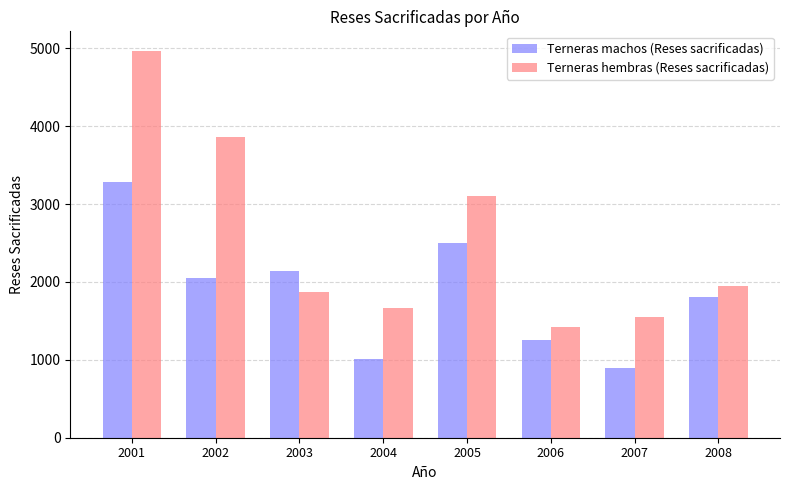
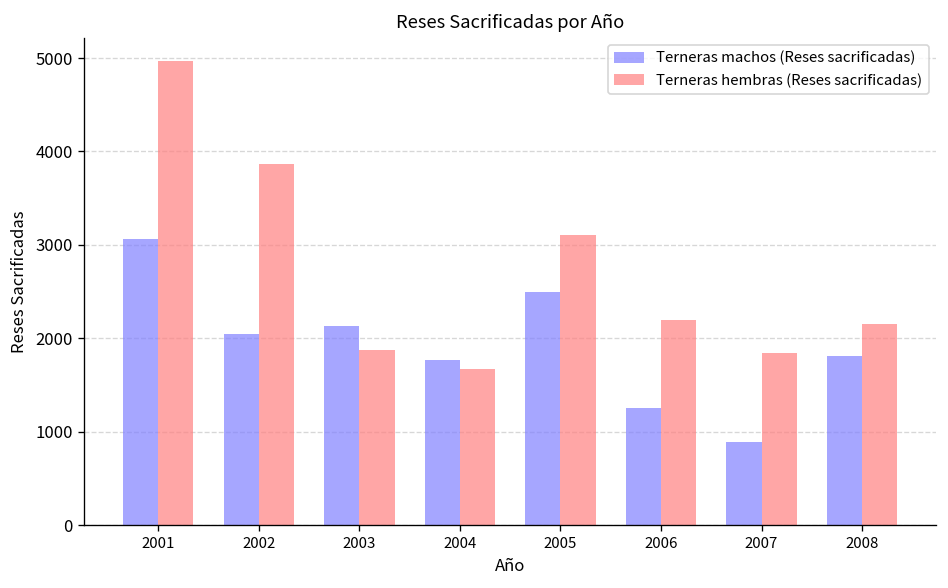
Terneras machos (Reses sacrificadas), 2001: 3300 -> 3100
Terneras machos (Reses sacrificadas), 2004: 1000 -> 1800
Terneras hembras (Reses sacrificadas), 2006: 1400 -> 2200
Terneras hembras (Reses sacrificadas), 2007: 1600 -> 1800
Terneras hembras (Reses sacrificadas), 2008: 2000 -> 2200
